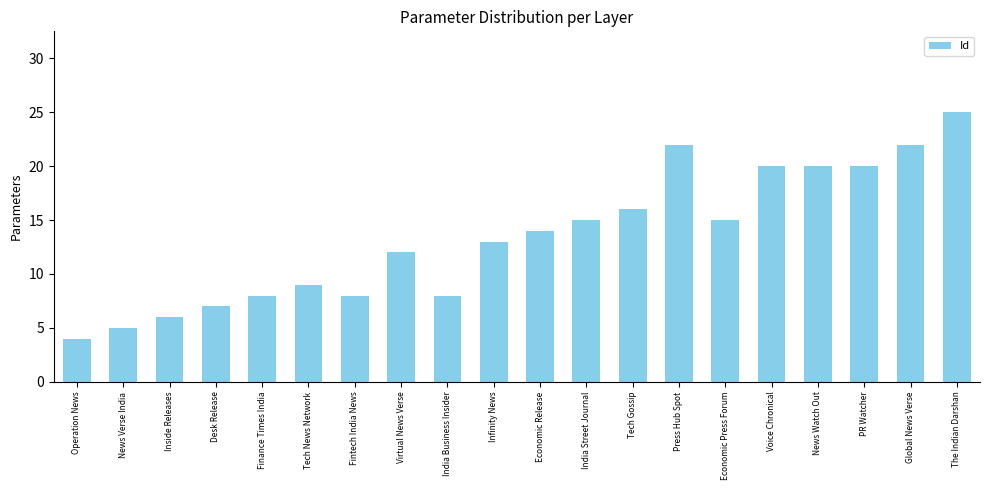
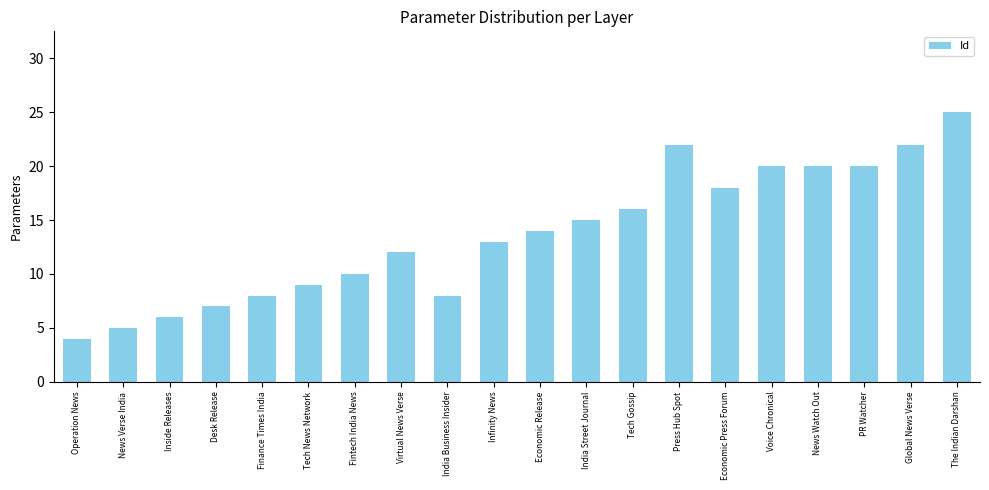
Fintech India News: 8 -> 10
Economic Press Forum: 15 -> 18
